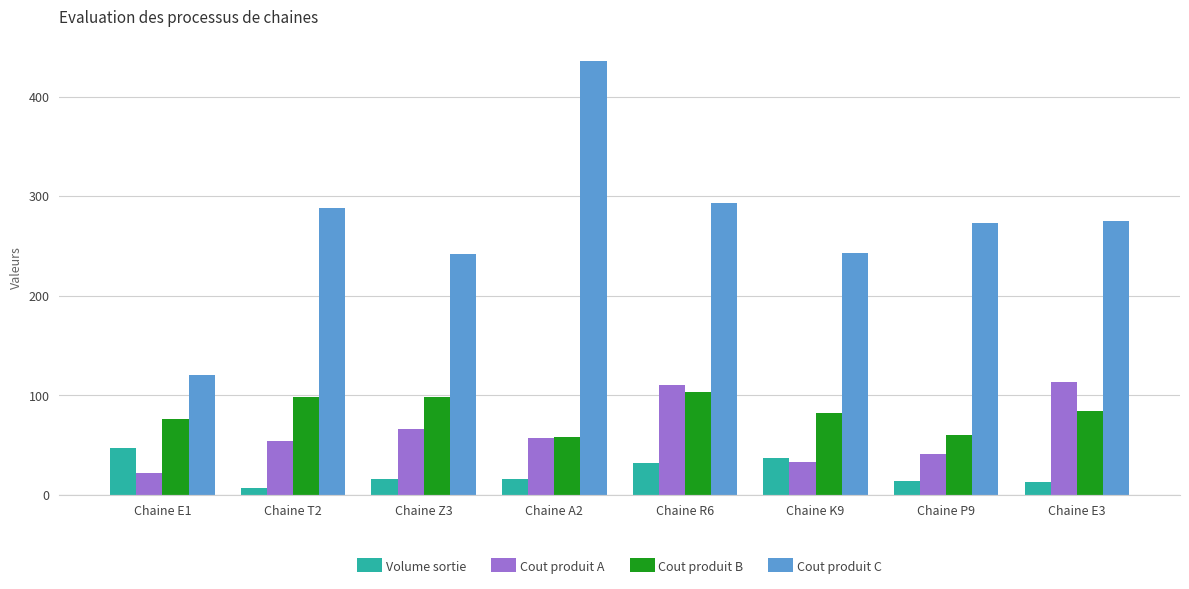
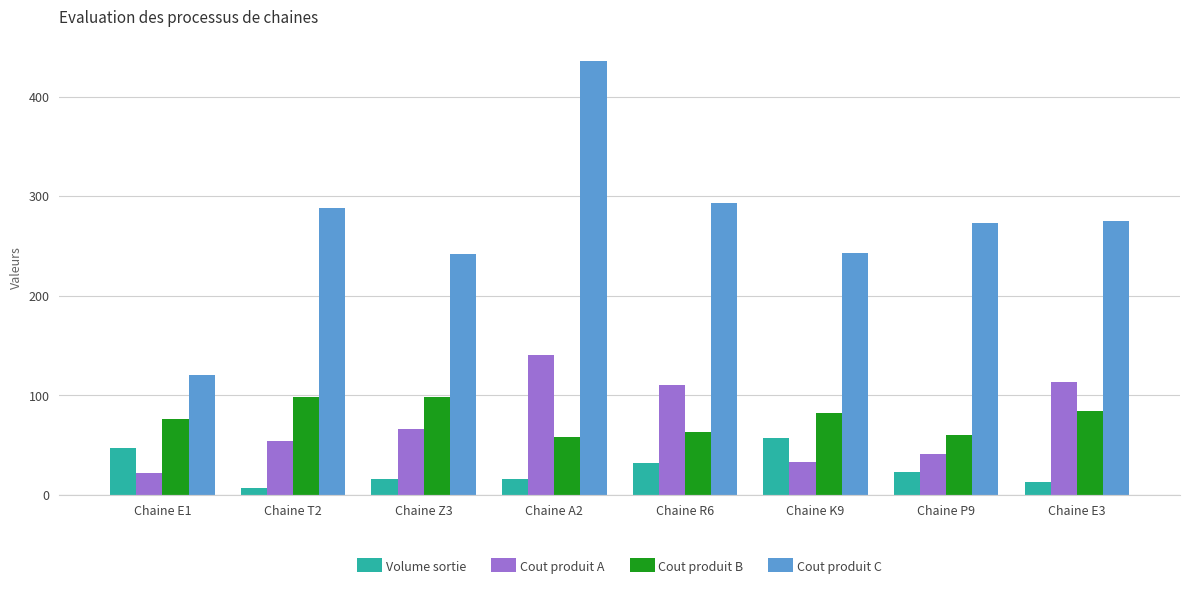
Cout produit A, Chaine A2: 60 -> 140
Cout produit B, Chaine R6: 100 -> 60
Volume sortie, Chaine K9: 40 -> 60
Volume sortie, Chaine P9: 10 -> 20
